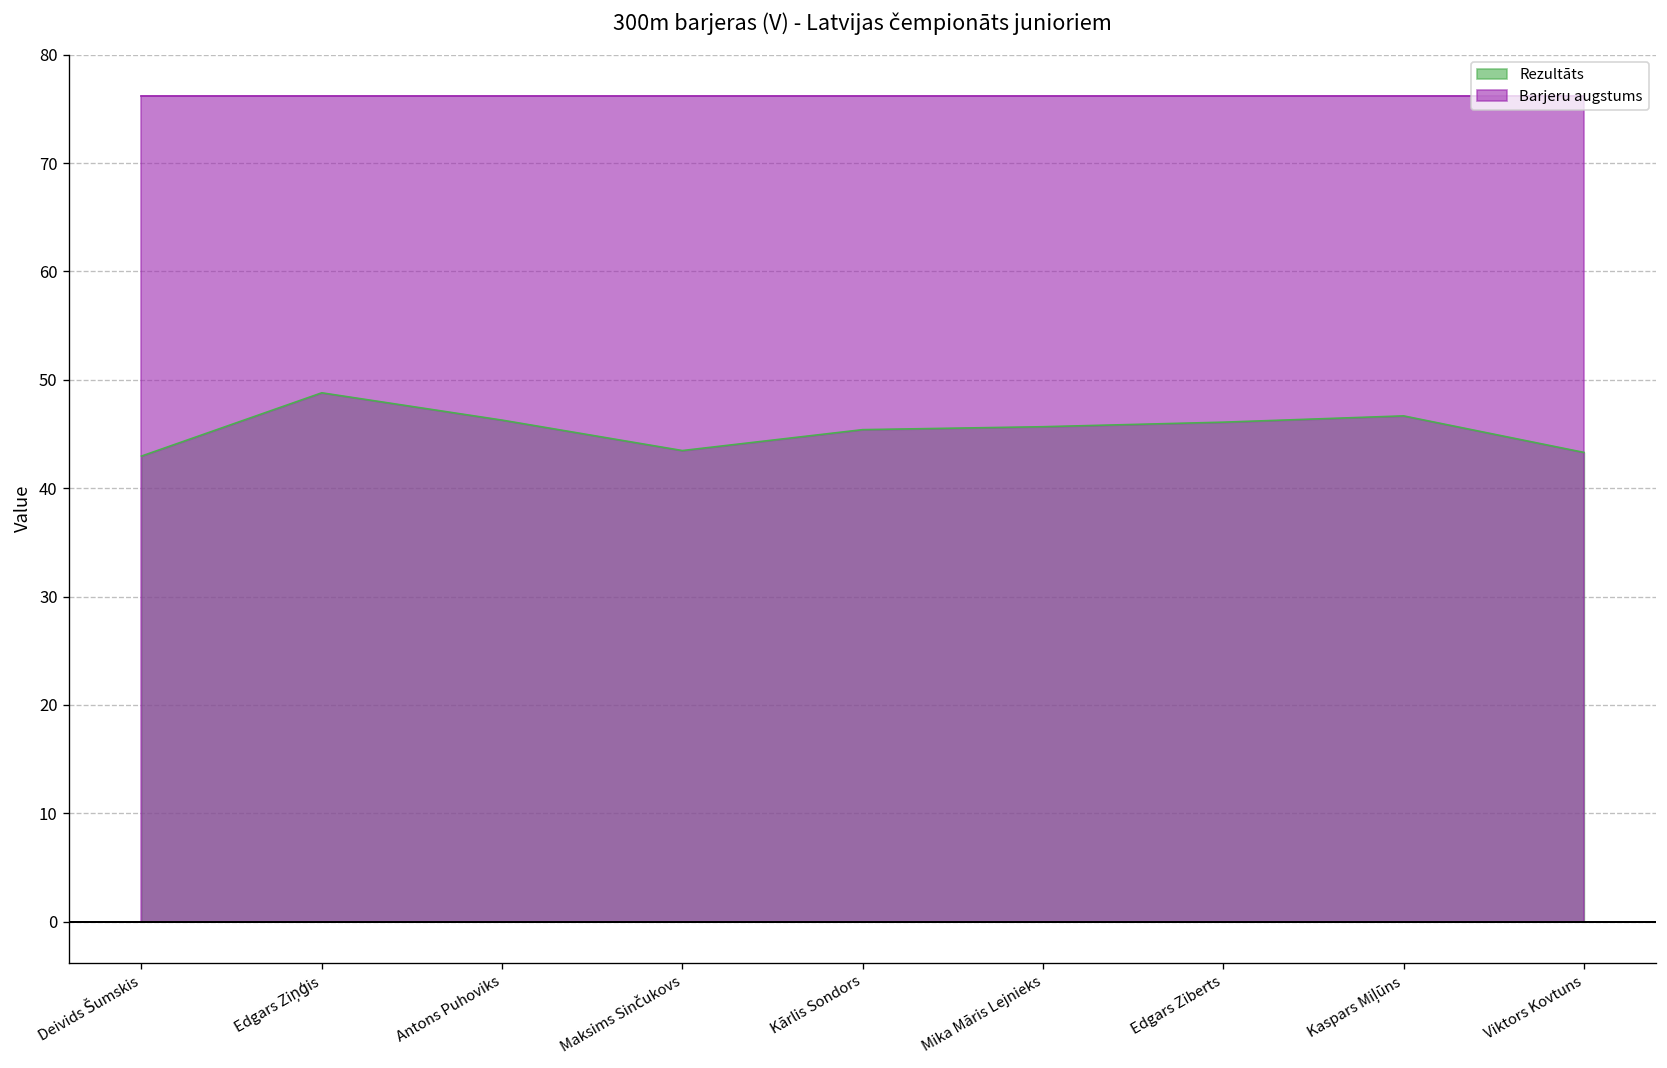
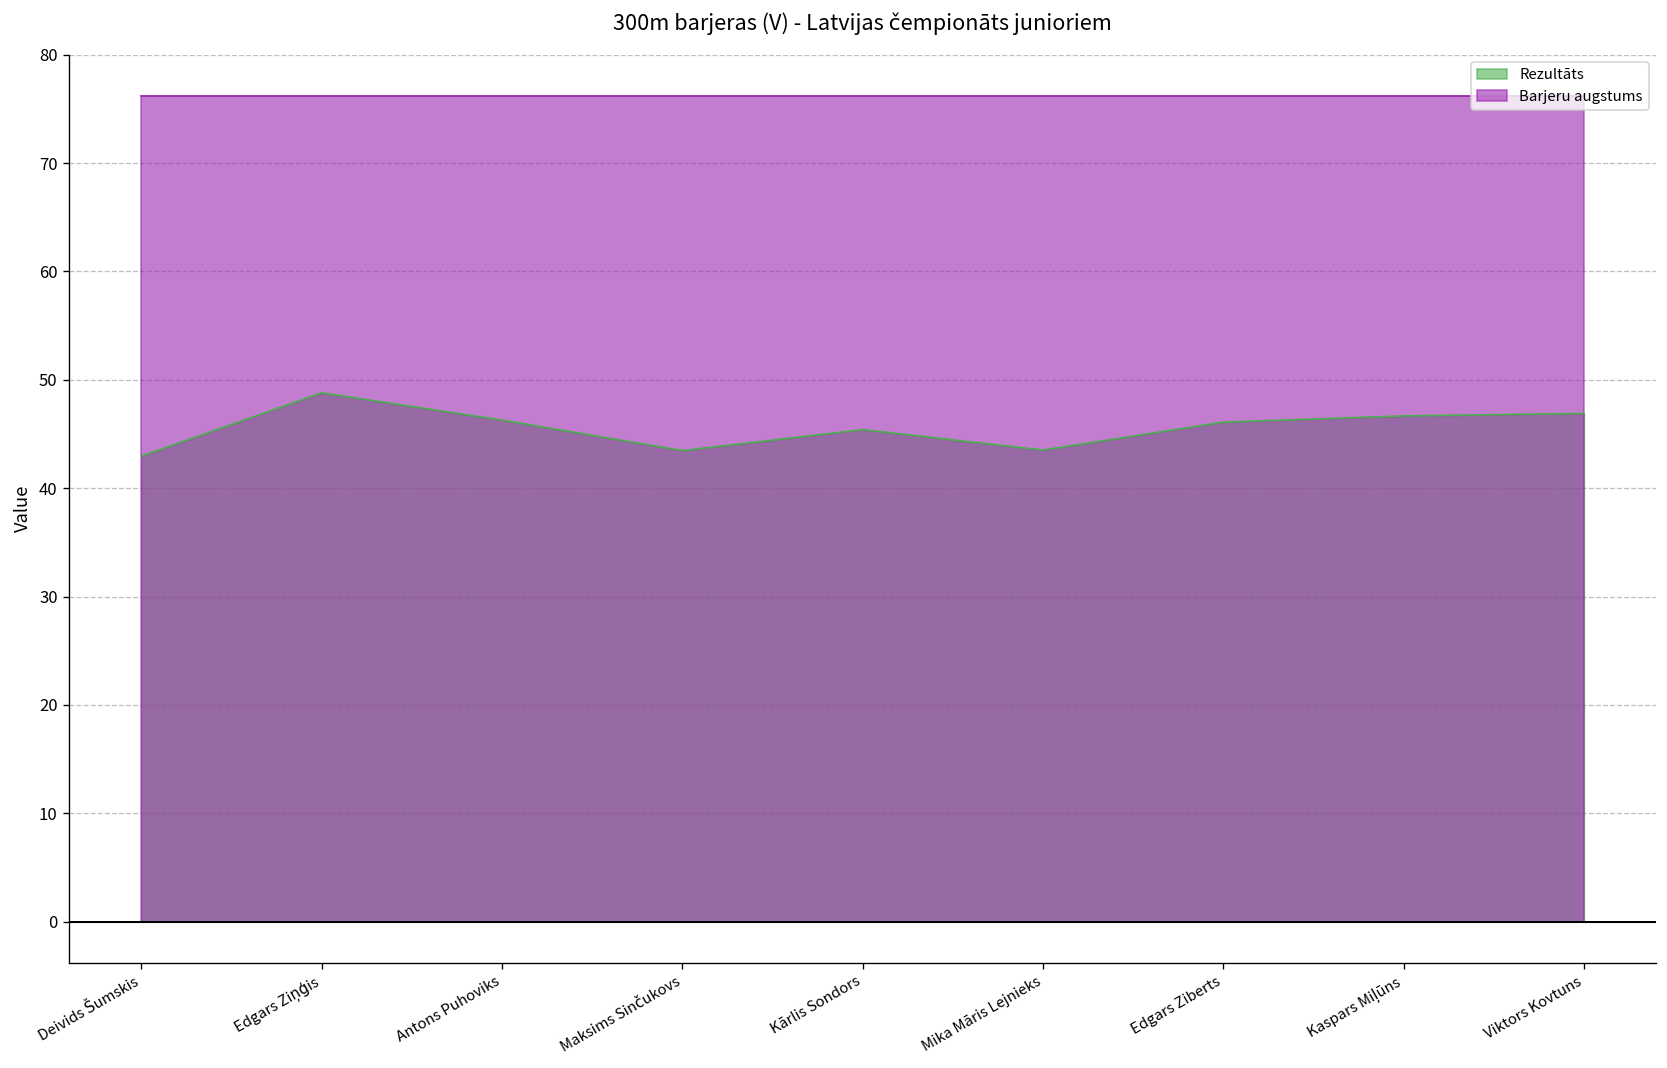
Rezultāts, Mika Māris Lejnieks: 46 -> 44
Rezultāts, Viktors Kovtuns: 43 -> 47
